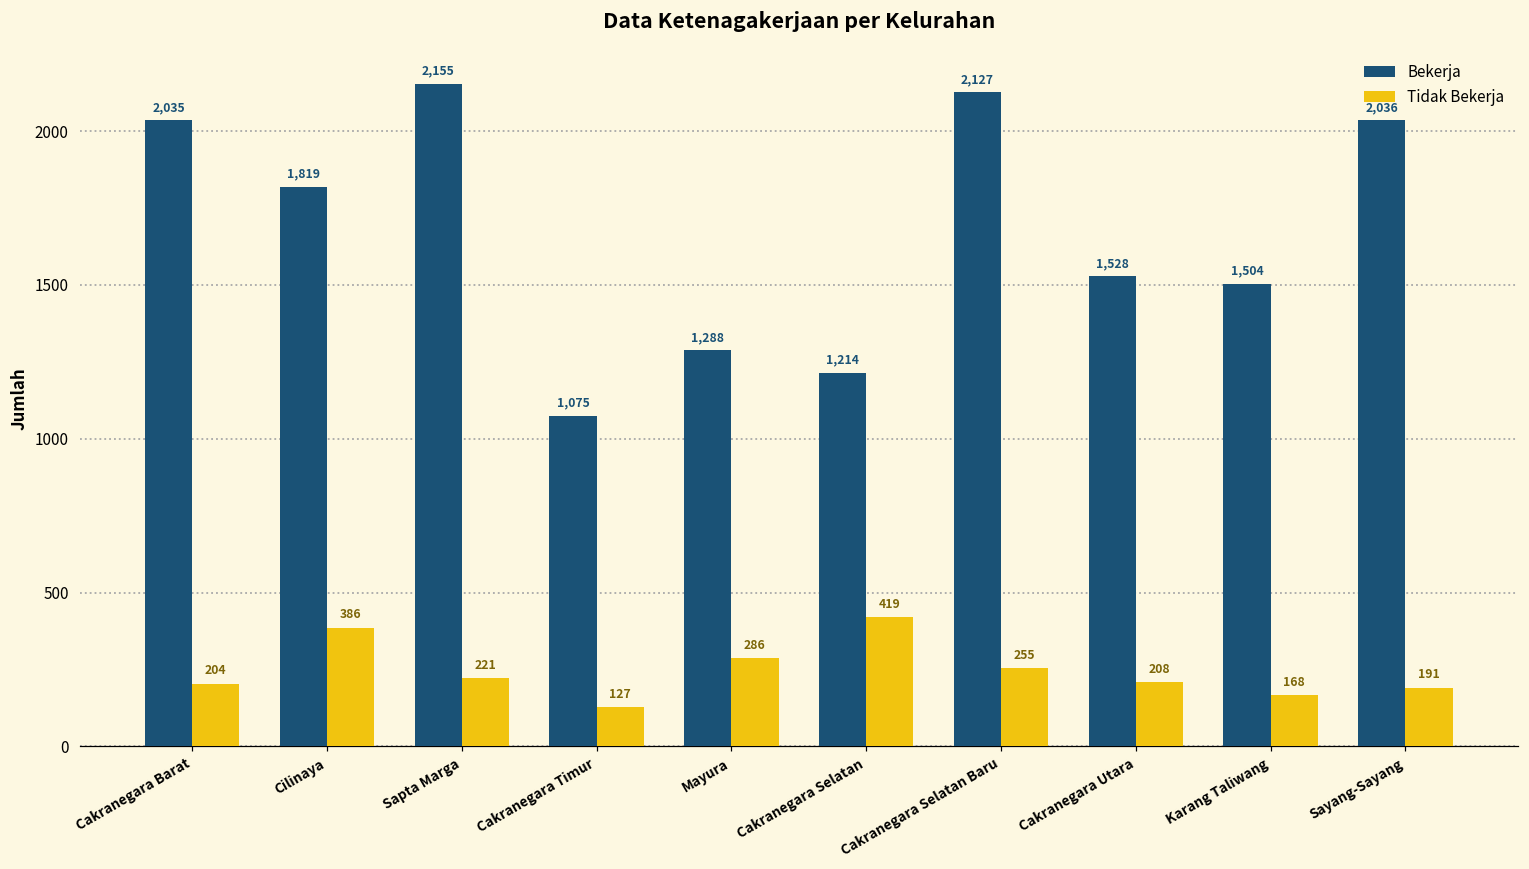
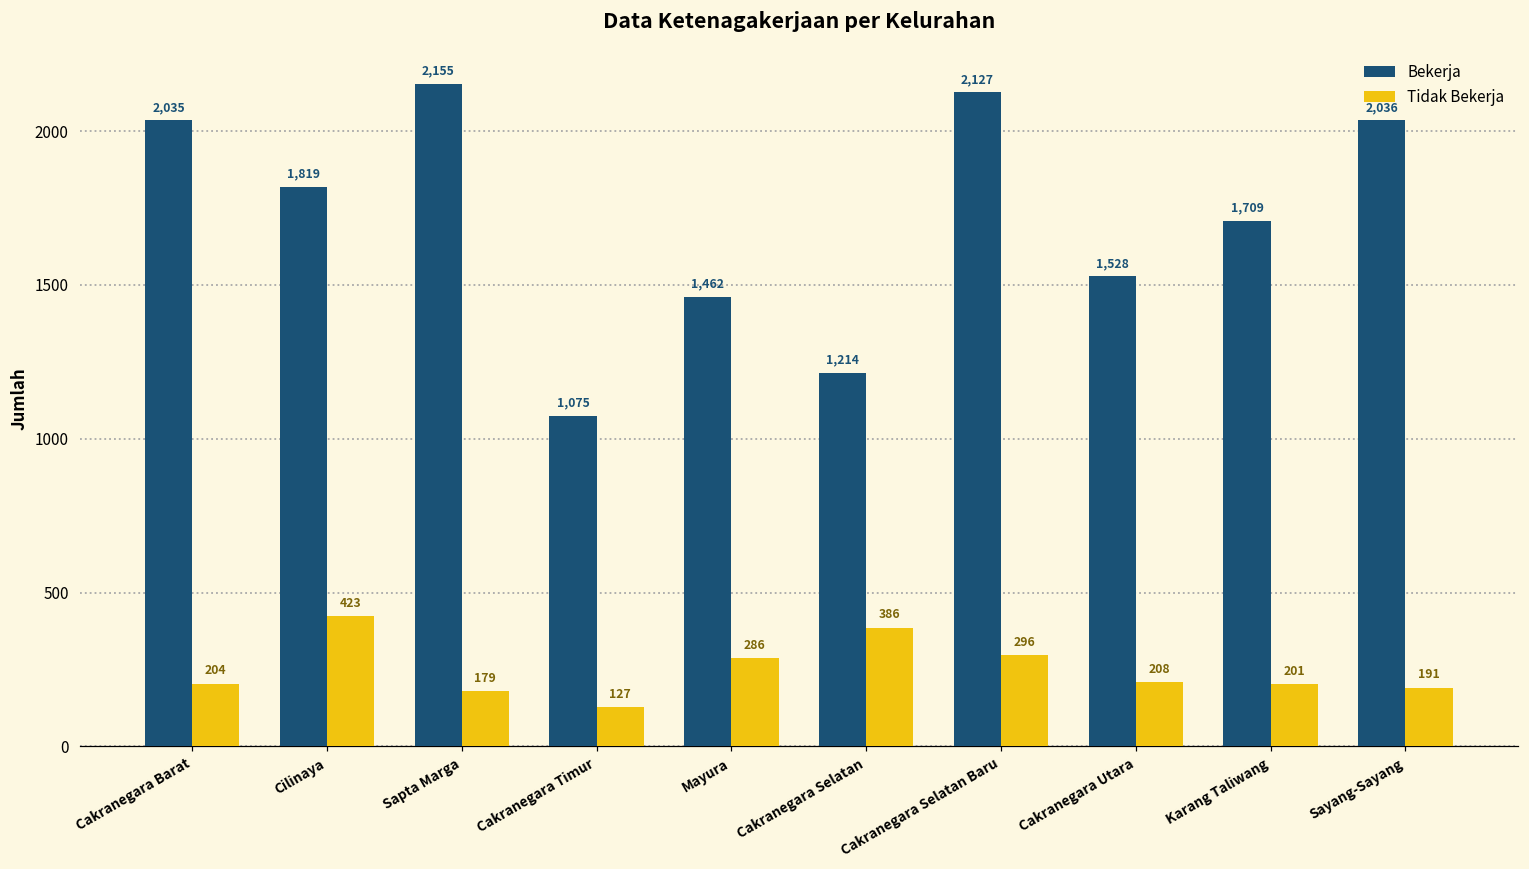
Tidak Bekerja, Cilinaya: 386 -> 423
Tidak Bekerja, Sapta Marga: 221 -> 179
Bekerja, Mayura: 1,288 -> 1,462
Tidak Bekerja, Cakranegara Selatan: 419 -> 386
Tidak Bekerja, Cakranegara Selatan Baru: 255 -> 296
Bekerja, Karang Taliwang: 1,504 -> 1,709
Tidak Bekerja, Karang Taliwang: 168 -> 201
